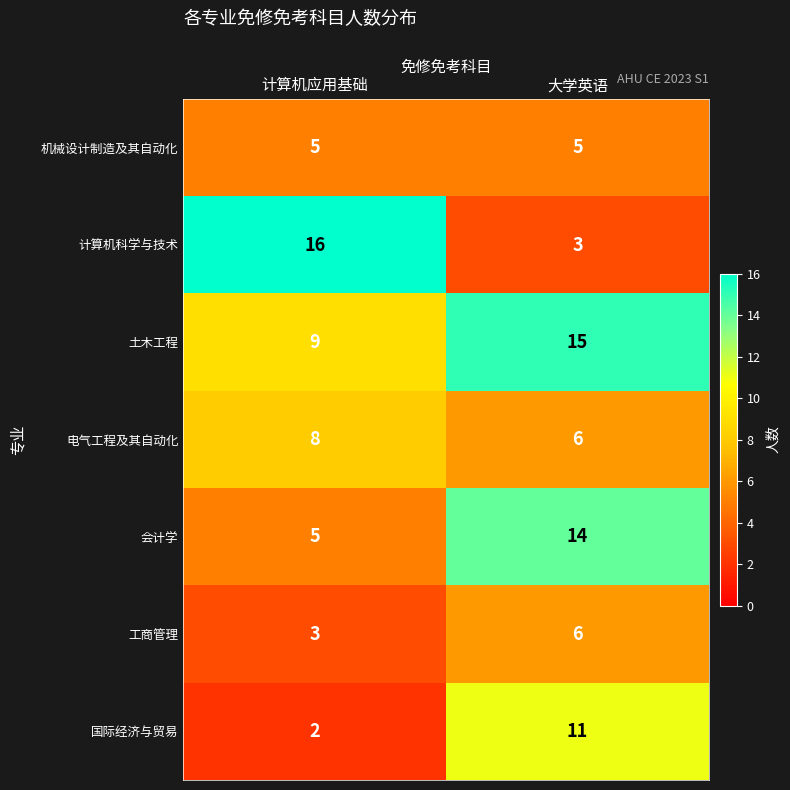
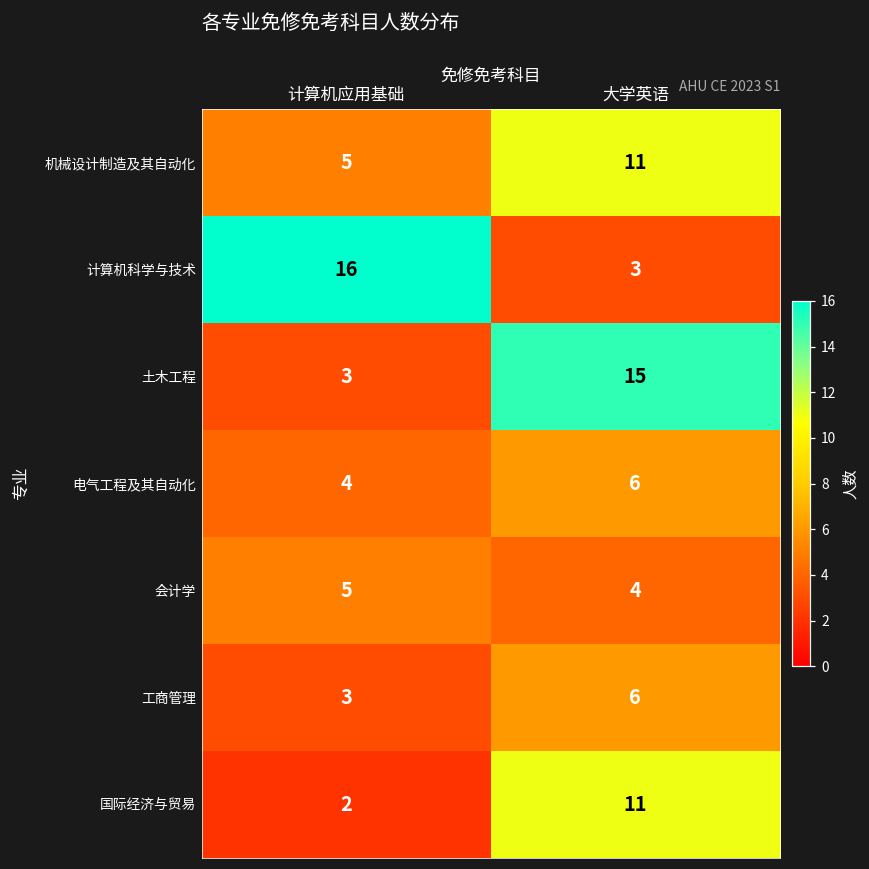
机械设计制造及其自动化, 大学英语: 5 -> 11
土木工程, 计算机应用基础: 9 -> 3
电气工程及其自动化, 计算机应用基础: 8 -> 4
会计学, 大学英语: 14 -> 4
